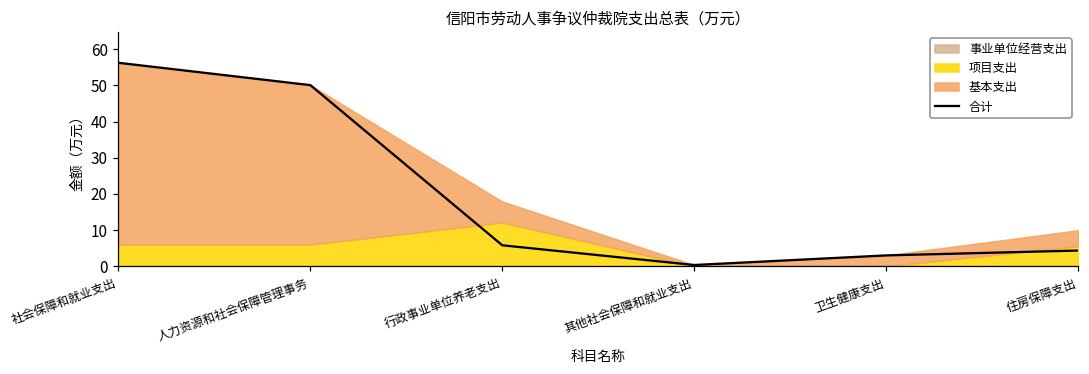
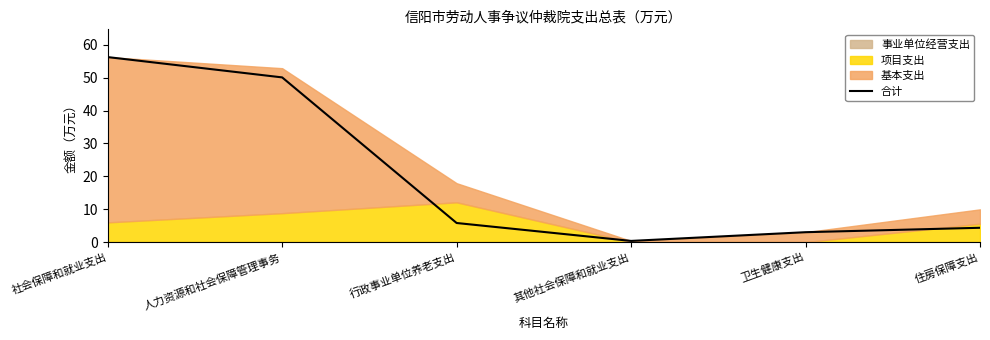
项目支出, 人力资源和社会保障管理事务: 6 -> 9
